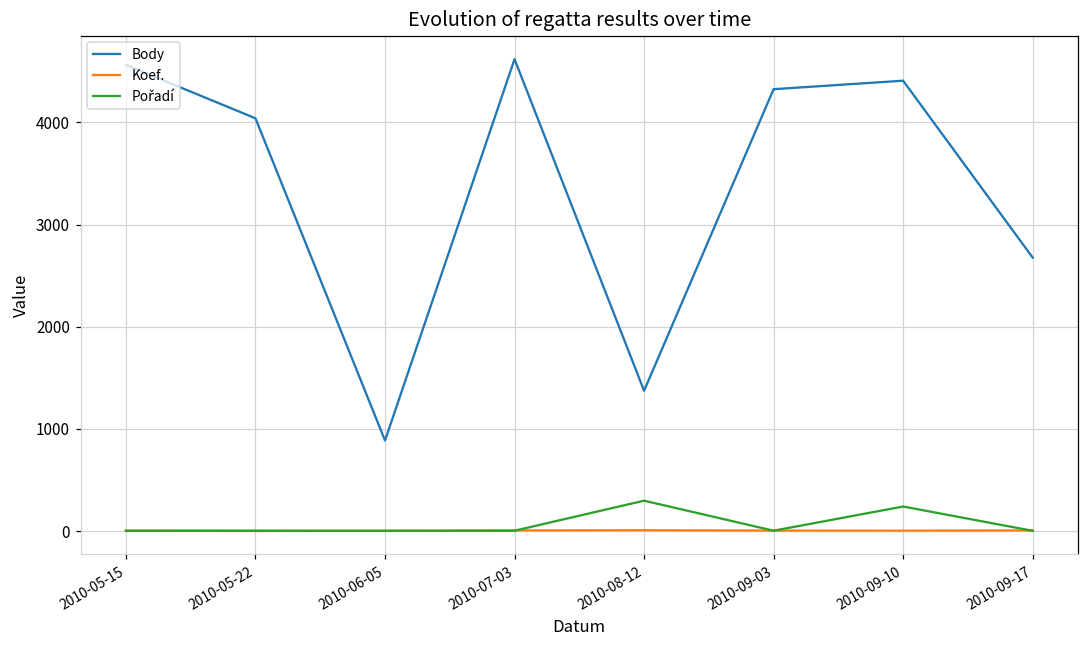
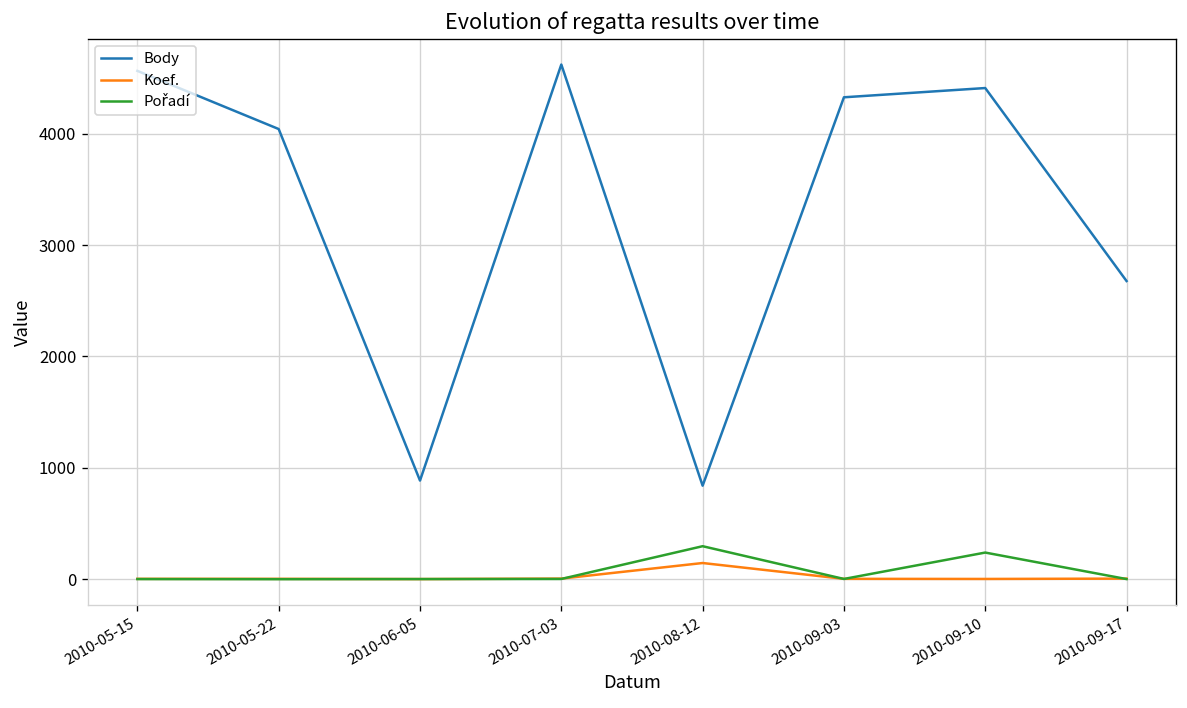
Body, 2010-08-12: 1400 -> 800
Koef., 2010-08-12: 0 -> 100
